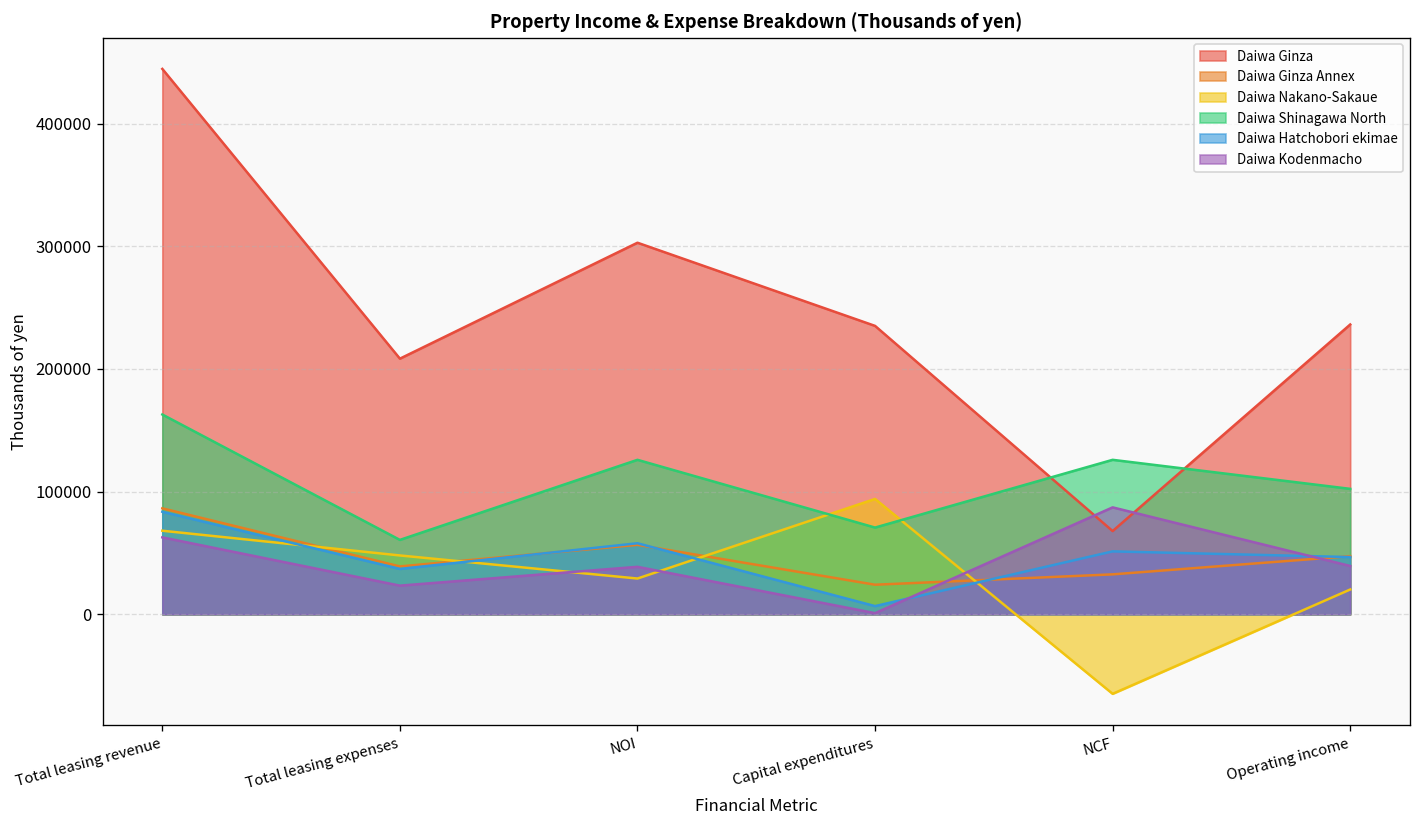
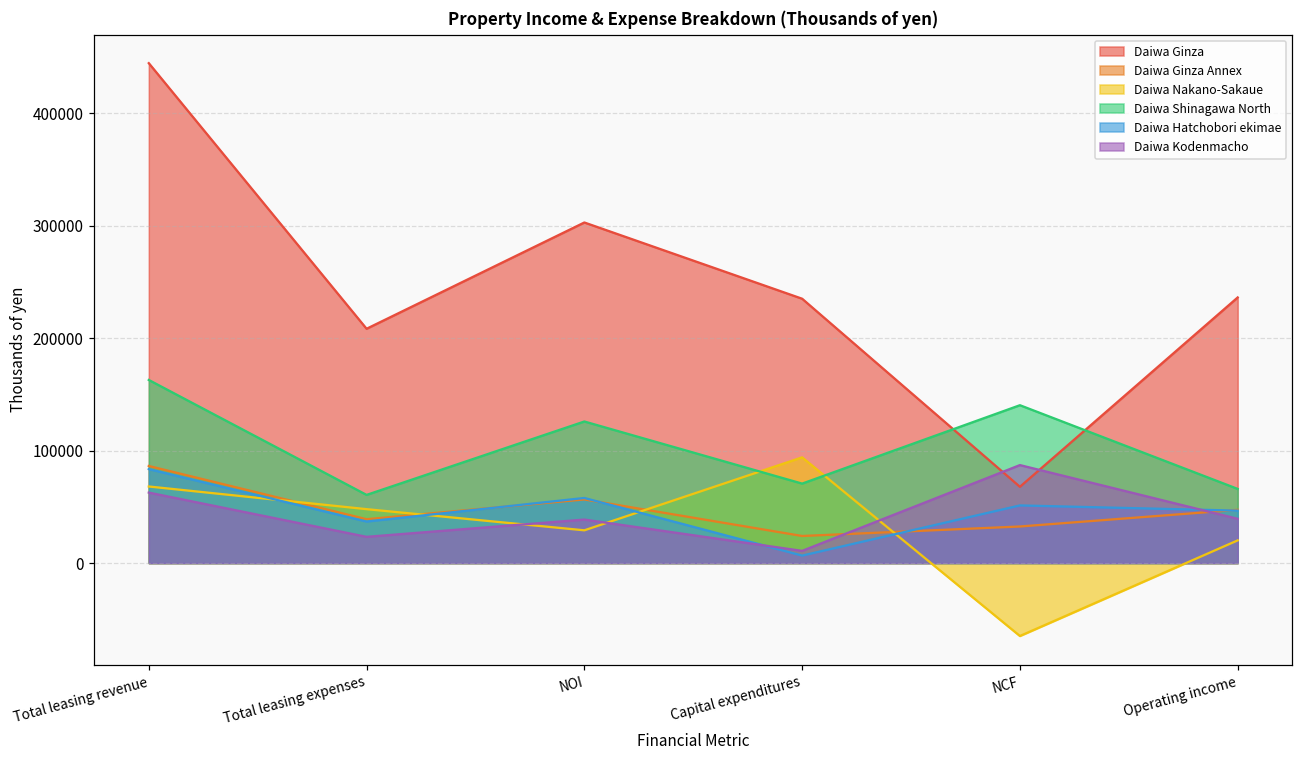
Daiwa Kodenmacho, Capital expenditures: 1000 -> 11000
Daiwa Shinagawa North, NCF: 126000 -> 140000
Daiwa Shinagawa North, Operating income: 102000 -> 66000
